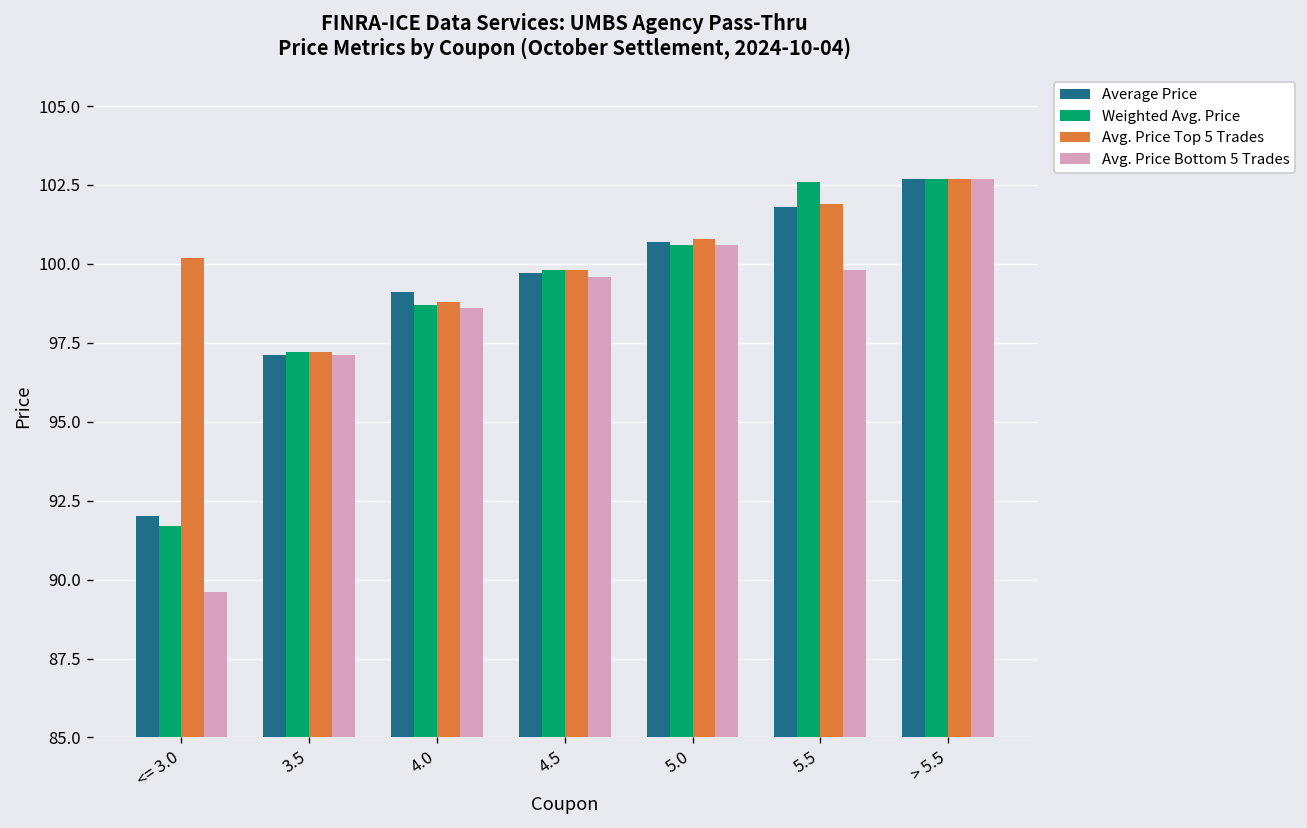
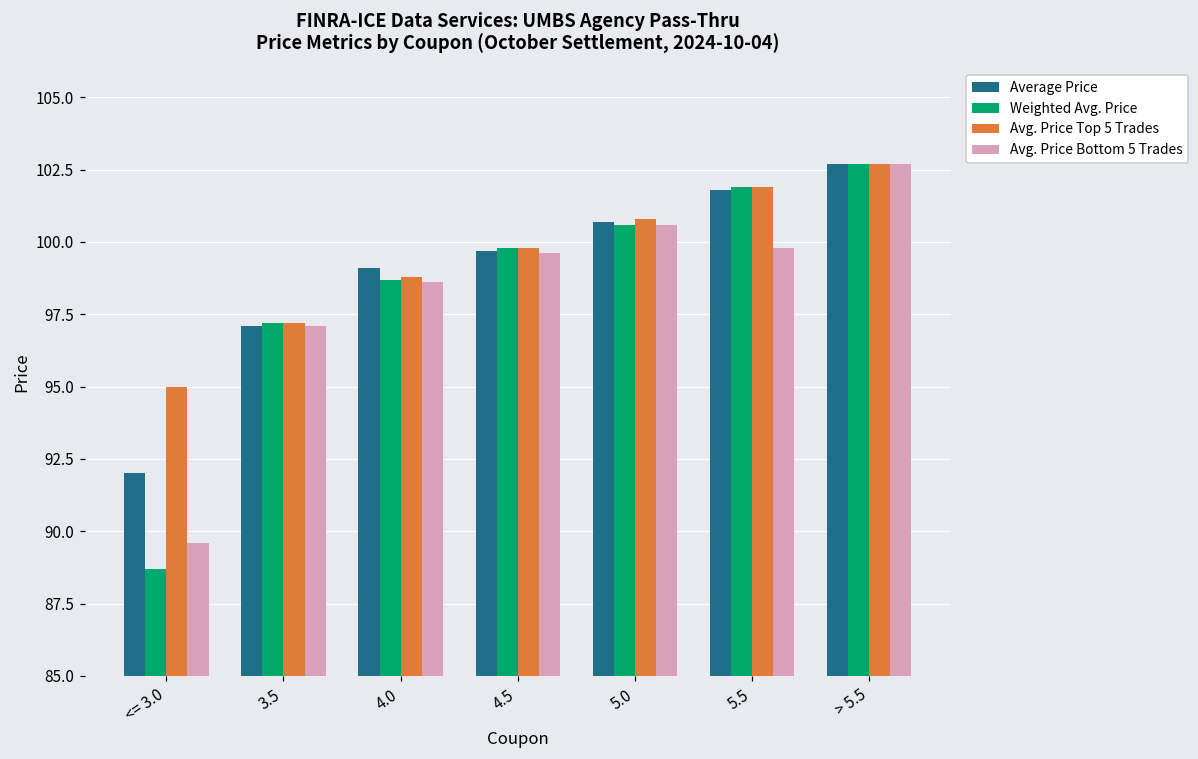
Weighted Avg. Price, <= 3.0: 91.7 -> 88.7
Avg. Price Top 5 Trades, <= 3.0: 100.2 -> 95.0
Weighted Avg. Price, 5.5: 102.6 -> 101.9
